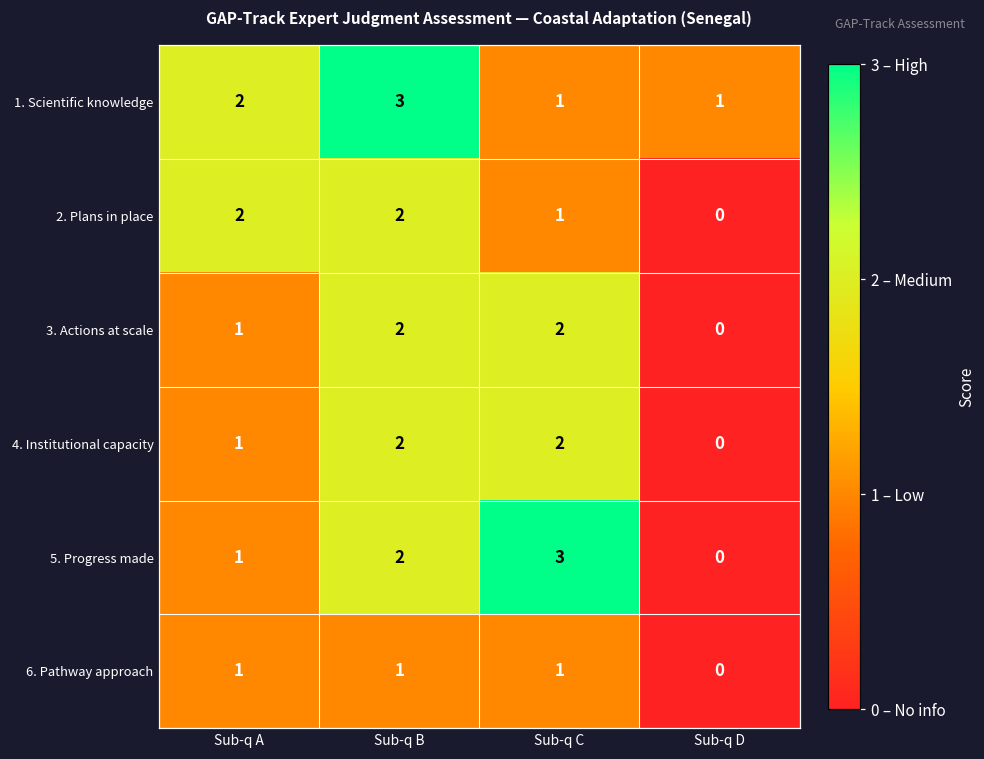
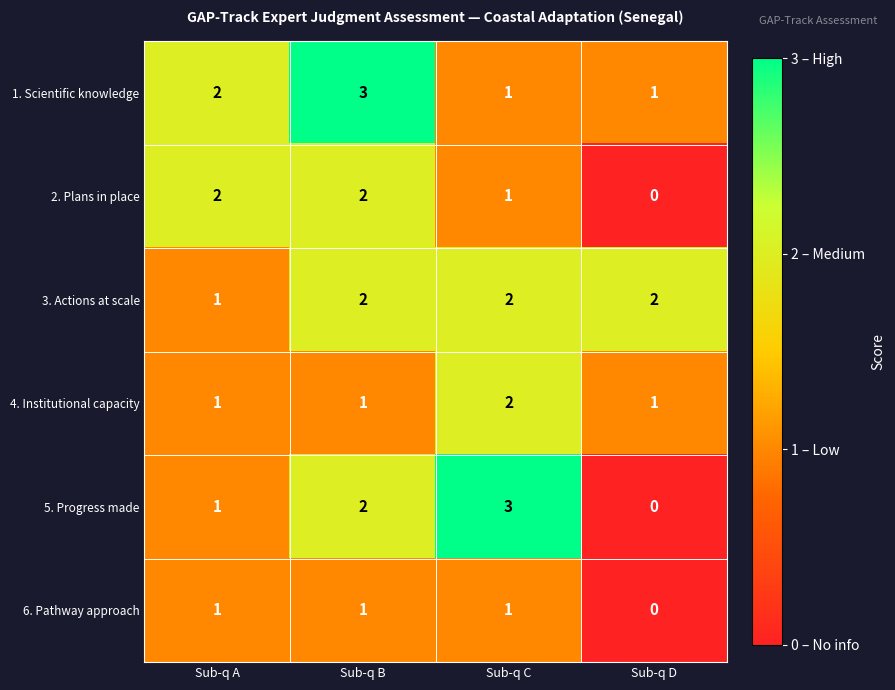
3. Actions at scale, Sub-q D: 0 -> 2
4. Institutional capacity, Sub-q B: 2 -> 1
4. Institutional capacity, Sub-q D: 0 -> 1
